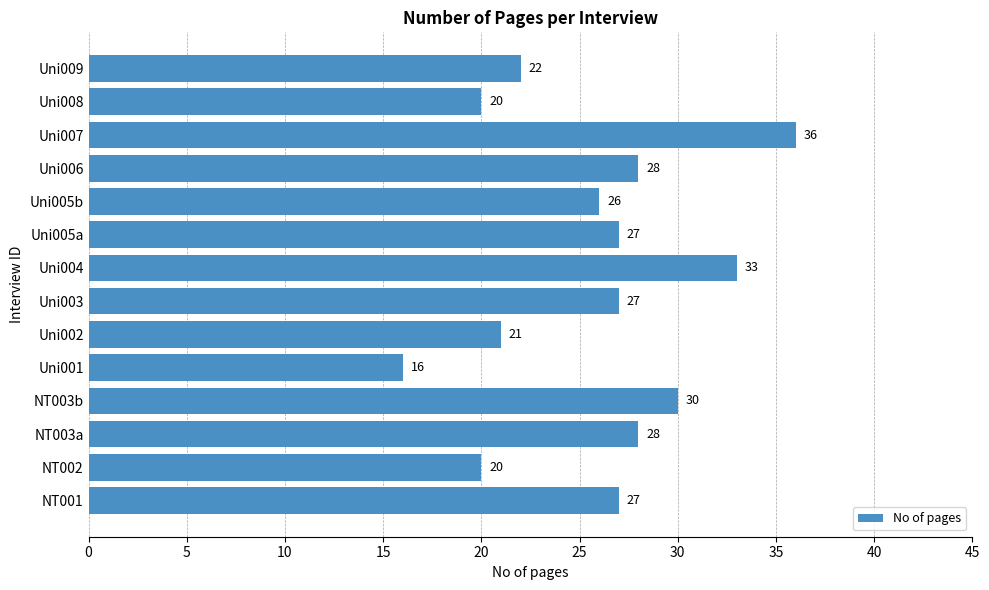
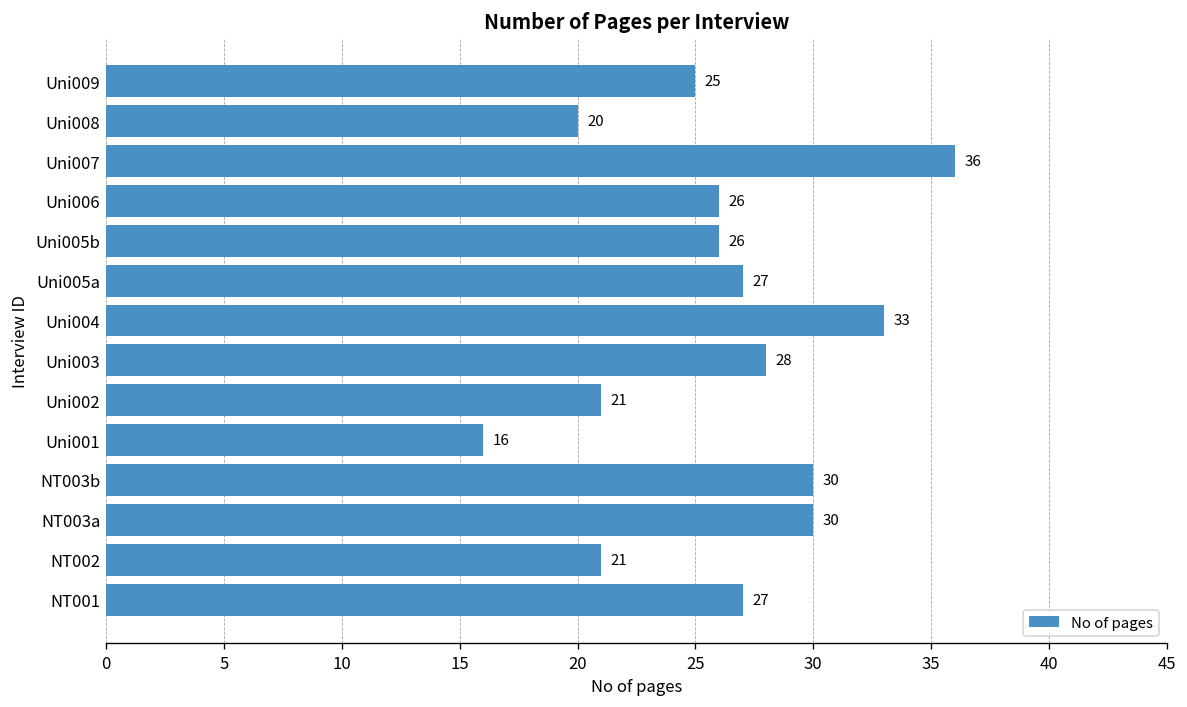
Uni009: 22 -> 25
Uni006: 28 -> 26
Uni003: 27 -> 28
NT003a: 28 -> 30
NT002: 20 -> 21
